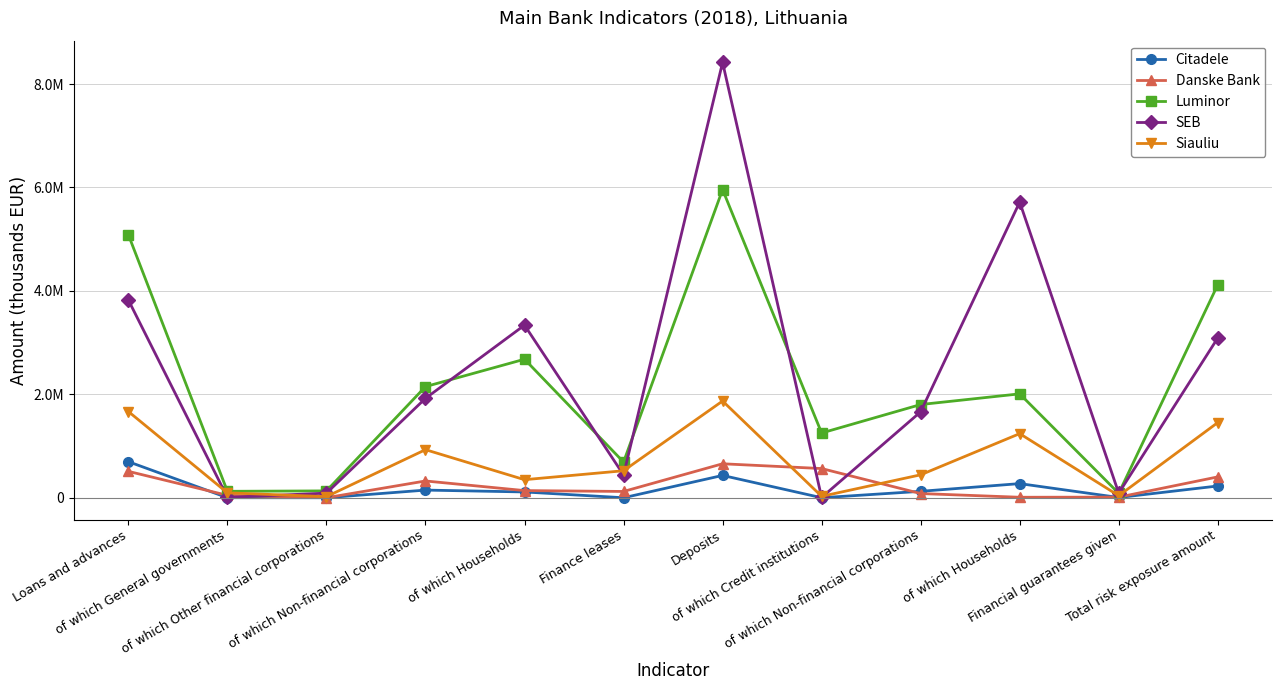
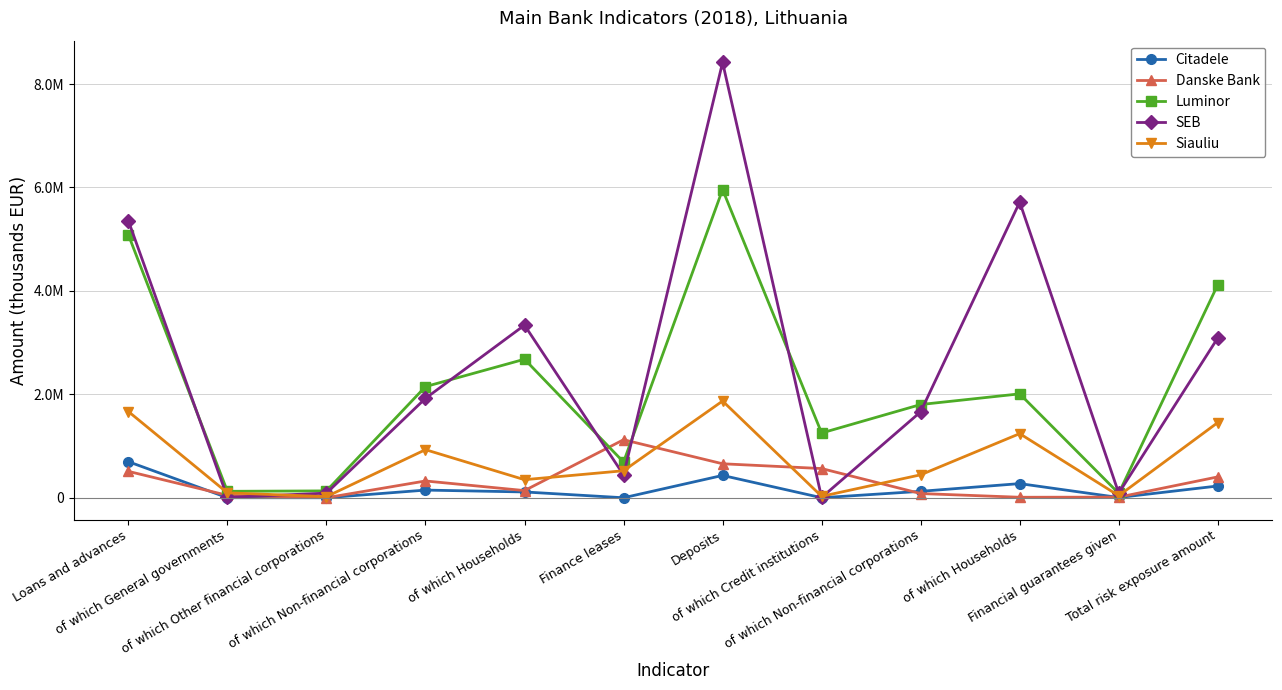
SEB, Loans and advances: 3800000 -> 5400000
Danske Bank, Finance leases: 100000 -> 1100000
